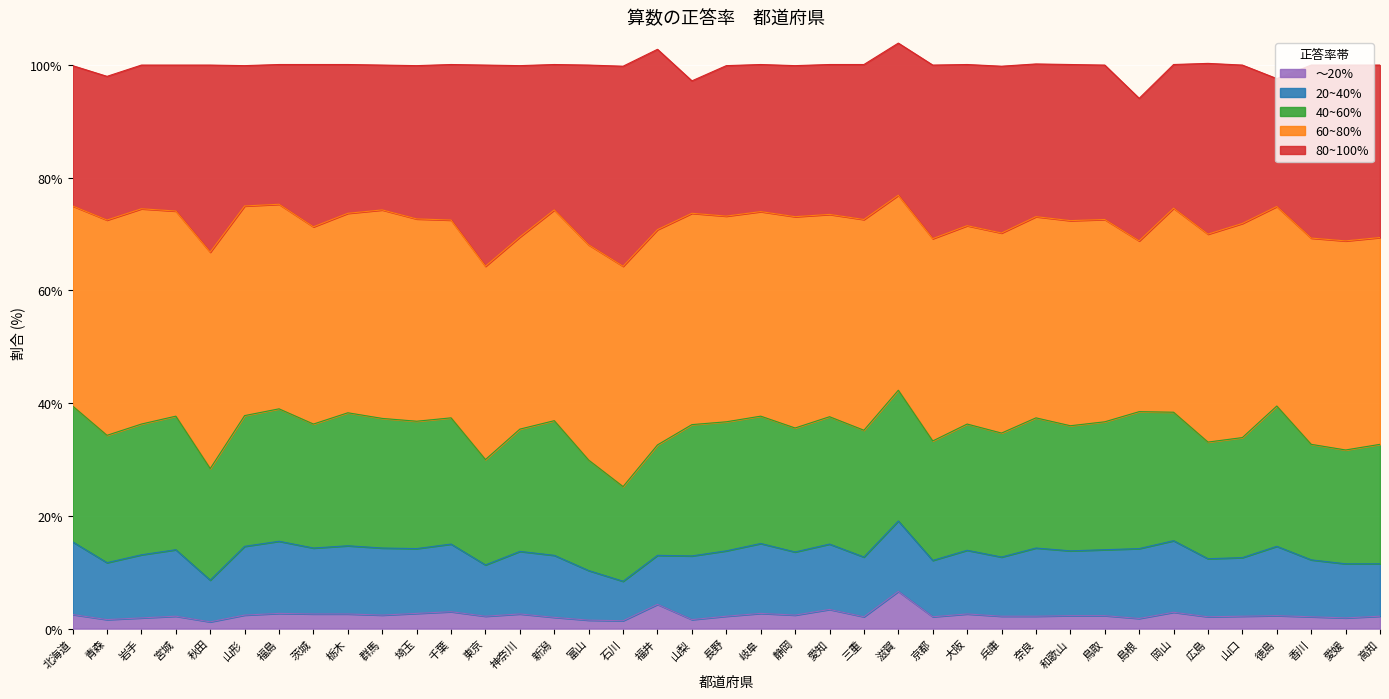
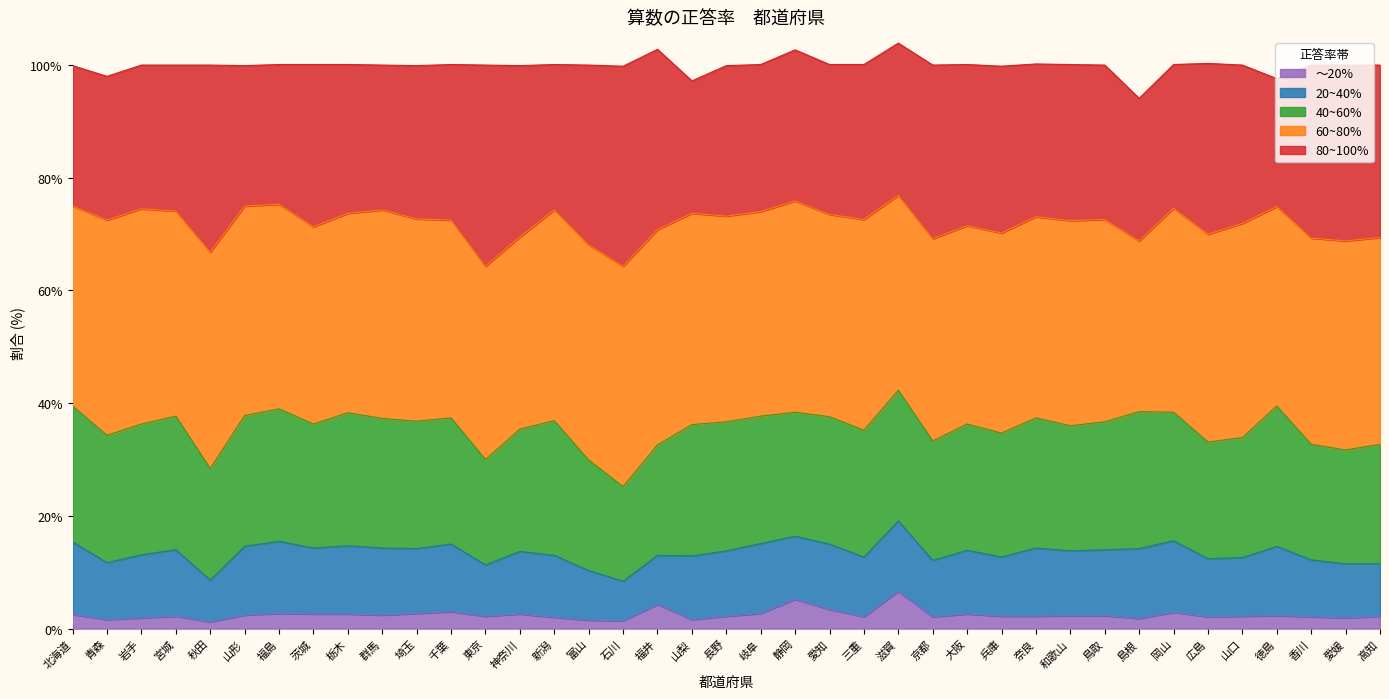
～20%, 静岡: 2% -> 5%
